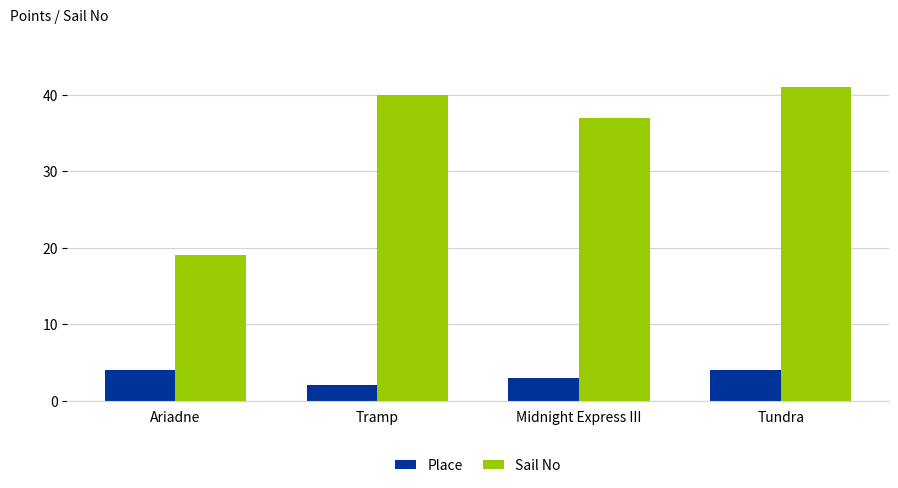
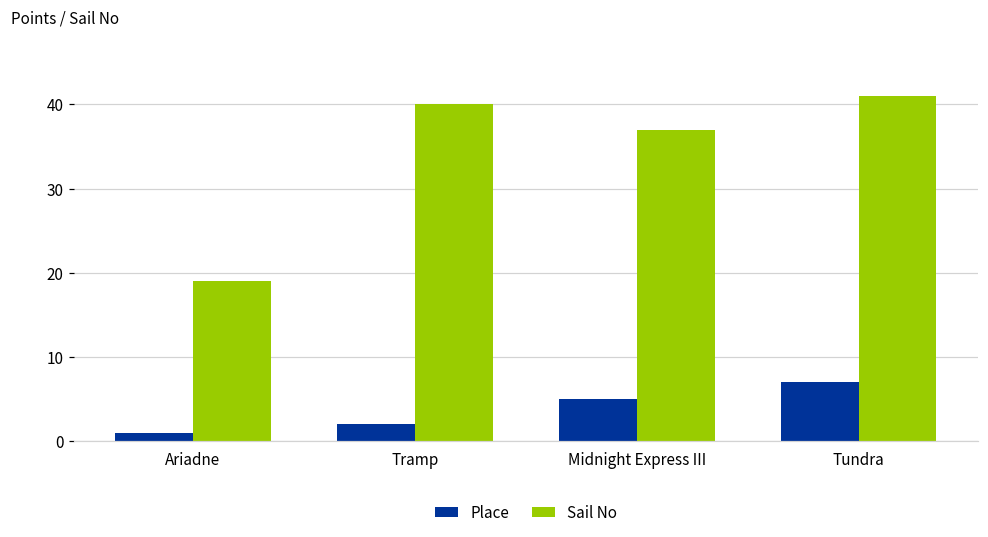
Place, Ariadne: 4 -> 1
Place, Midnight Express III: 3 -> 5
Place, Tundra: 4 -> 7
